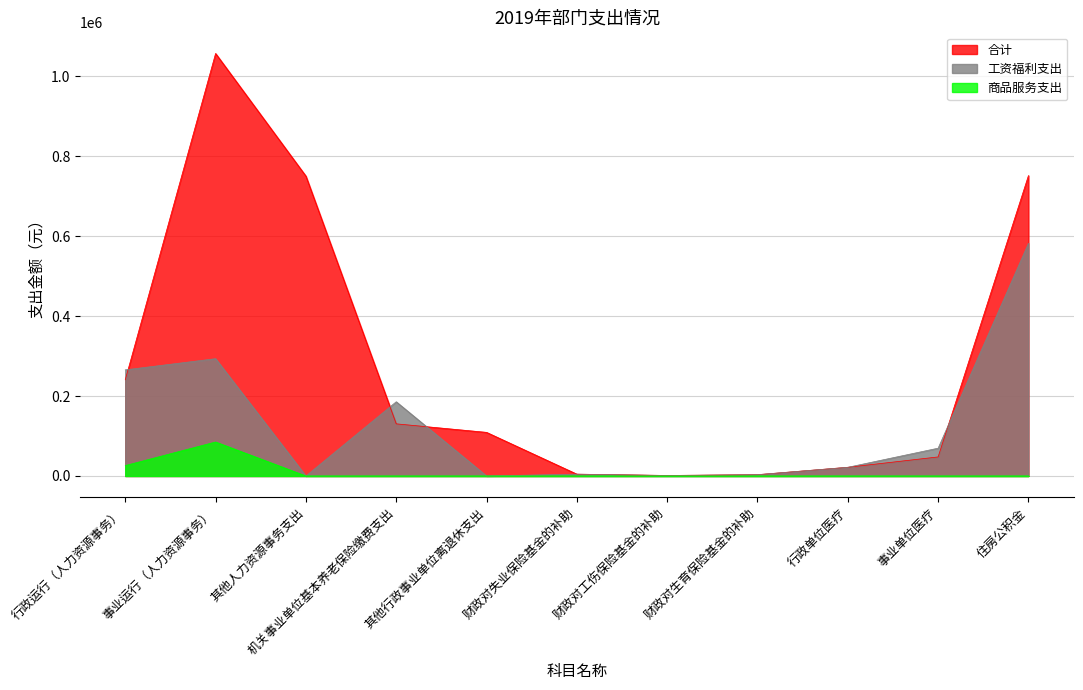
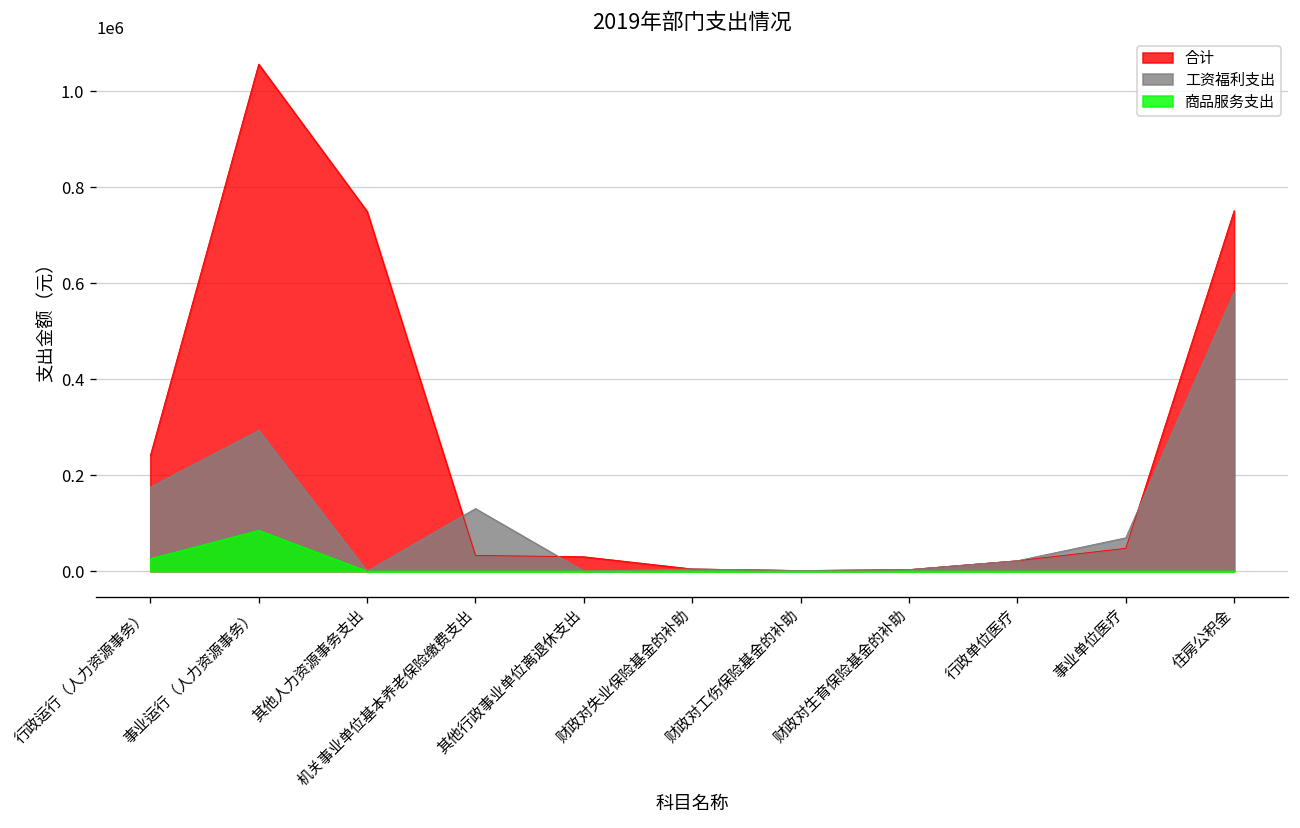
工资福利支出, 行政运行（人力资源事务）: 270000 -> 180000
合计, 机关事业单位基本养老保险缴费支出: 130000 -> 30000
工资福利支出, 机关事业单位基本养老保险缴费支出: 190000 -> 130000
合计, 其他行政事业单位离退休支出: 110000 -> 30000
